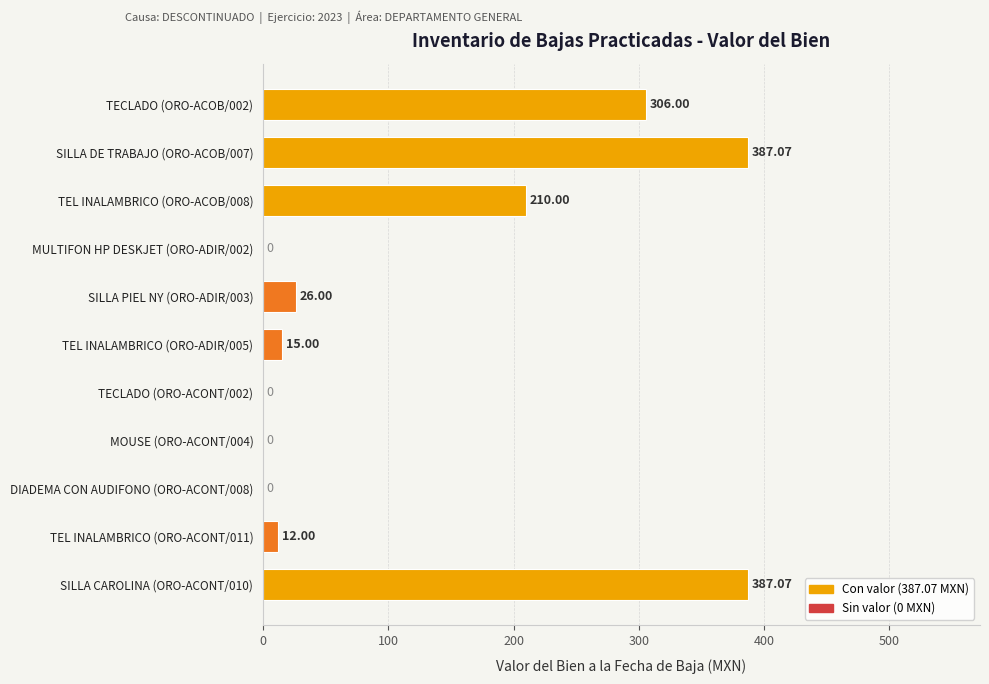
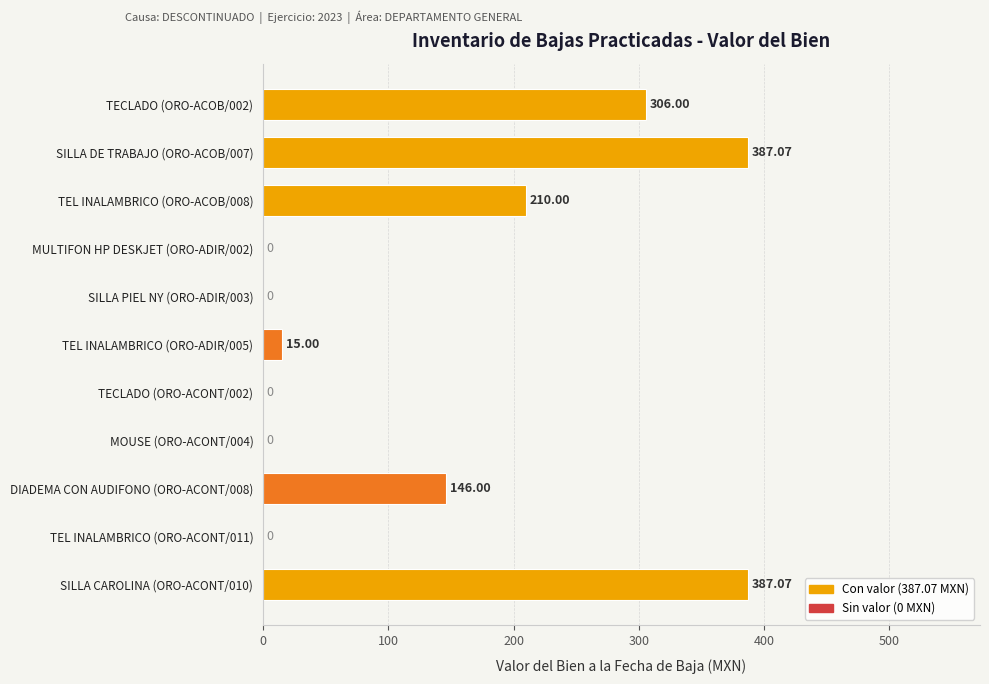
SILLA PIEL NY (ORO-ADIR/003): 26.00 -> 0
DIADEMA CON AUDIFONO (ORO-ACONT/008): 0 -> 146.00
TEL INALAMBRICO (ORO-ACONT/011): 12.00 -> 0
